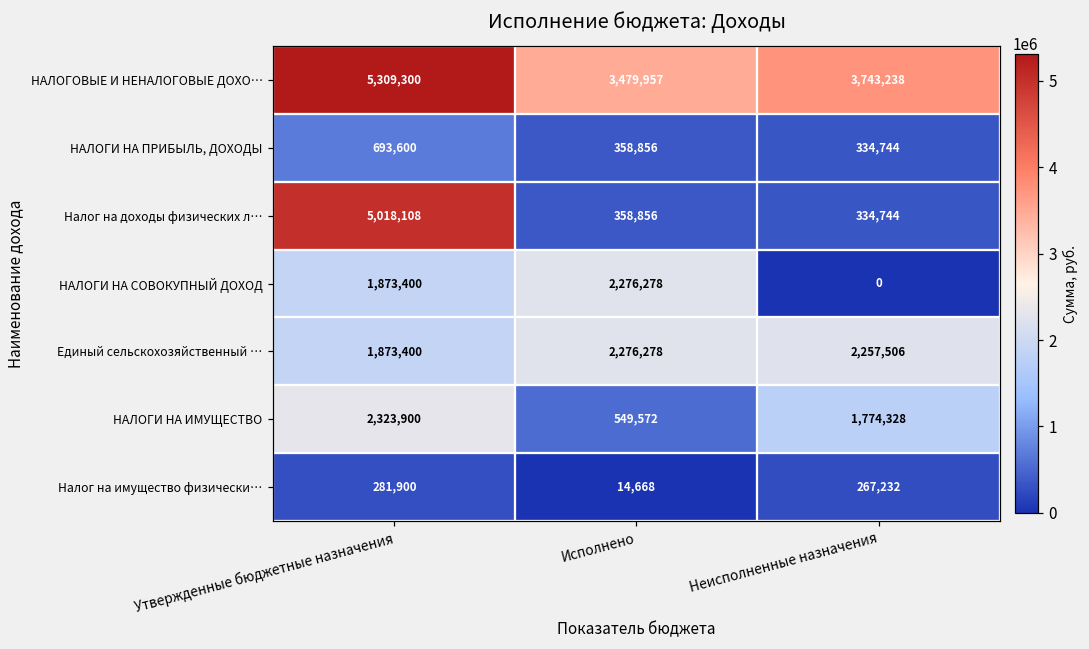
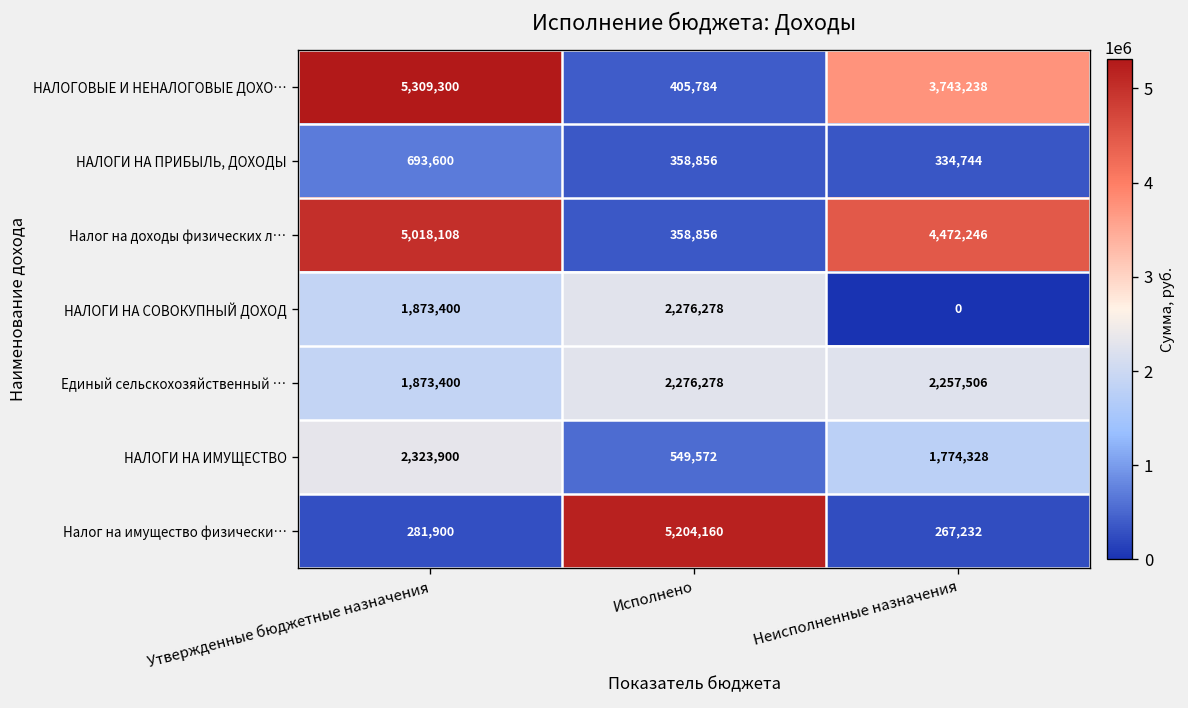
НАЛОГОВЫЕ И НЕНАЛОГОВЫЕ ДОХО…, Исполнено: 3,479,957 -> 405,784
Налог на доходы физических л…, Неисполненные назначения: 334,744 -> 4,472,246
Налог на имущество физически…, Исполнено: 14,668 -> 5,204,160
